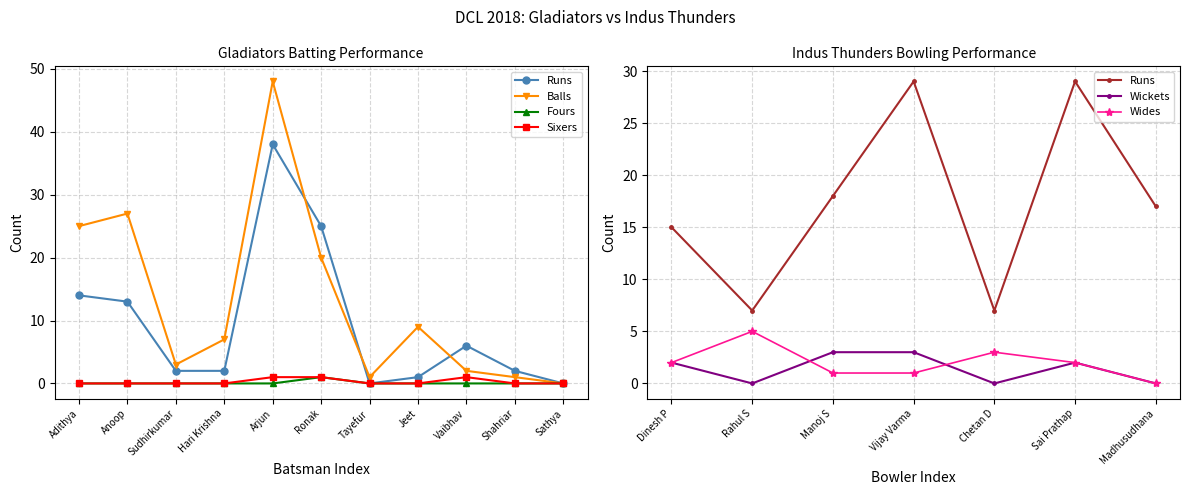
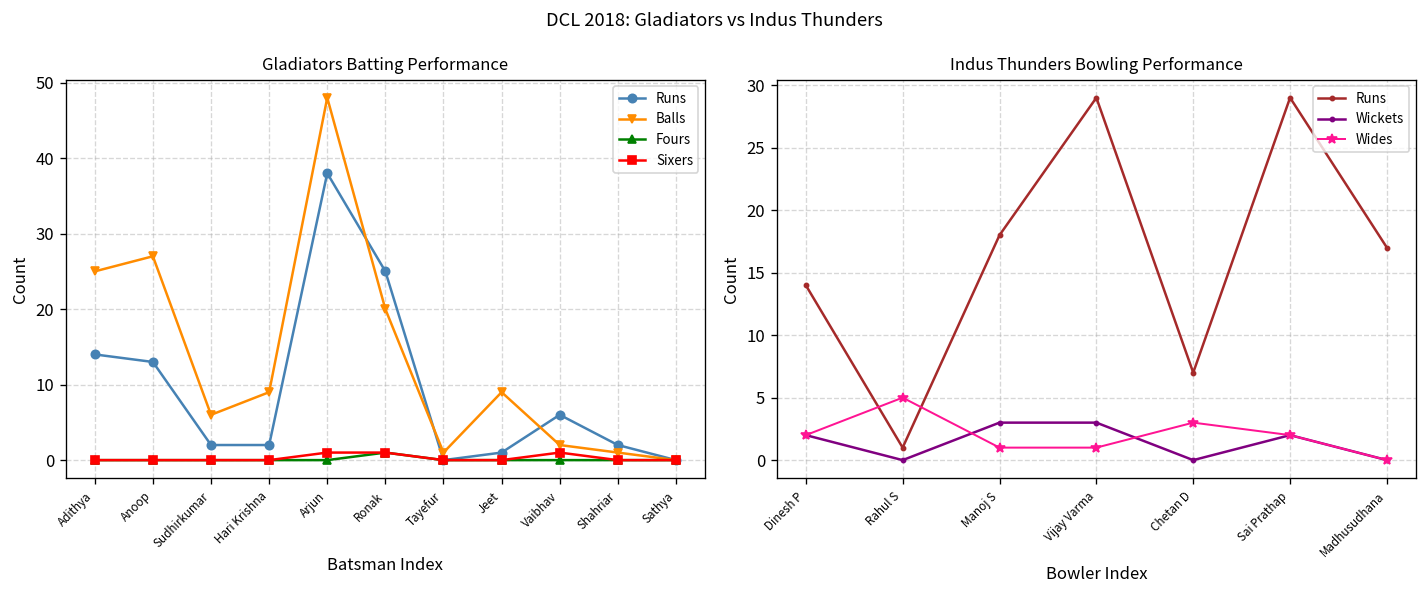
Gladiators Batting Performance, Balls, Sudhirkumar: 3 -> 6
Gladiators Batting Performance, Balls, Hari Krishna: 7 -> 9
Indus Thunders Bowling Performance, Runs, Dinesh P: 15 -> 14
Indus Thunders Bowling Performance, Runs, Rahul S: 7 -> 1
